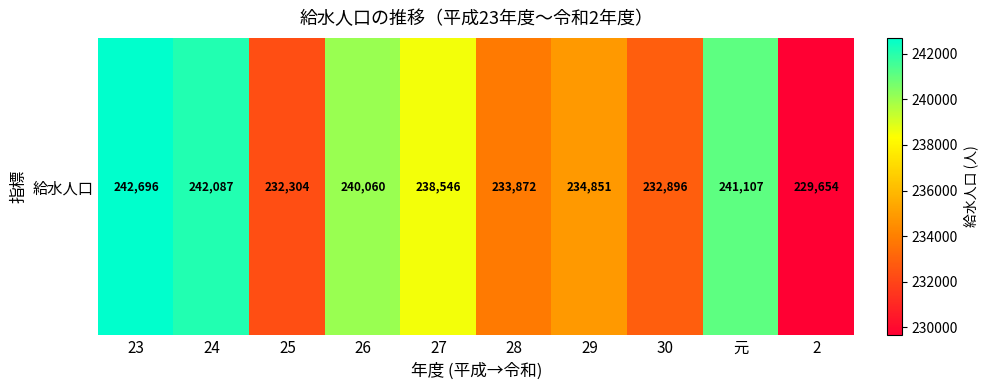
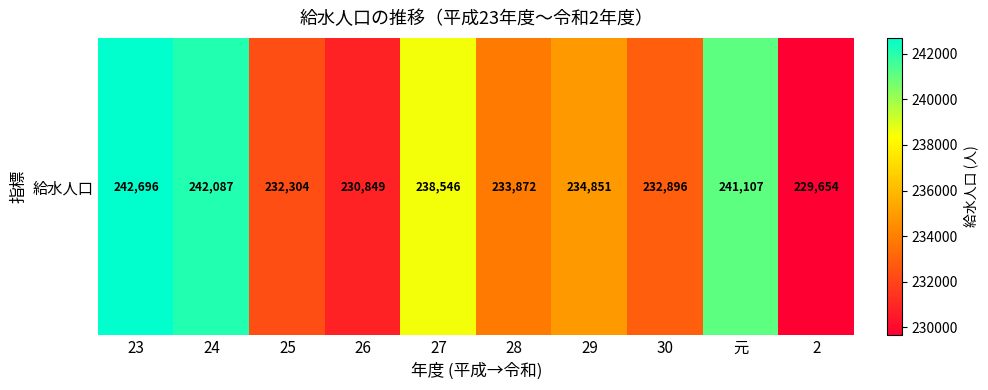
給水人口, 26: 240,060 -> 230,849
